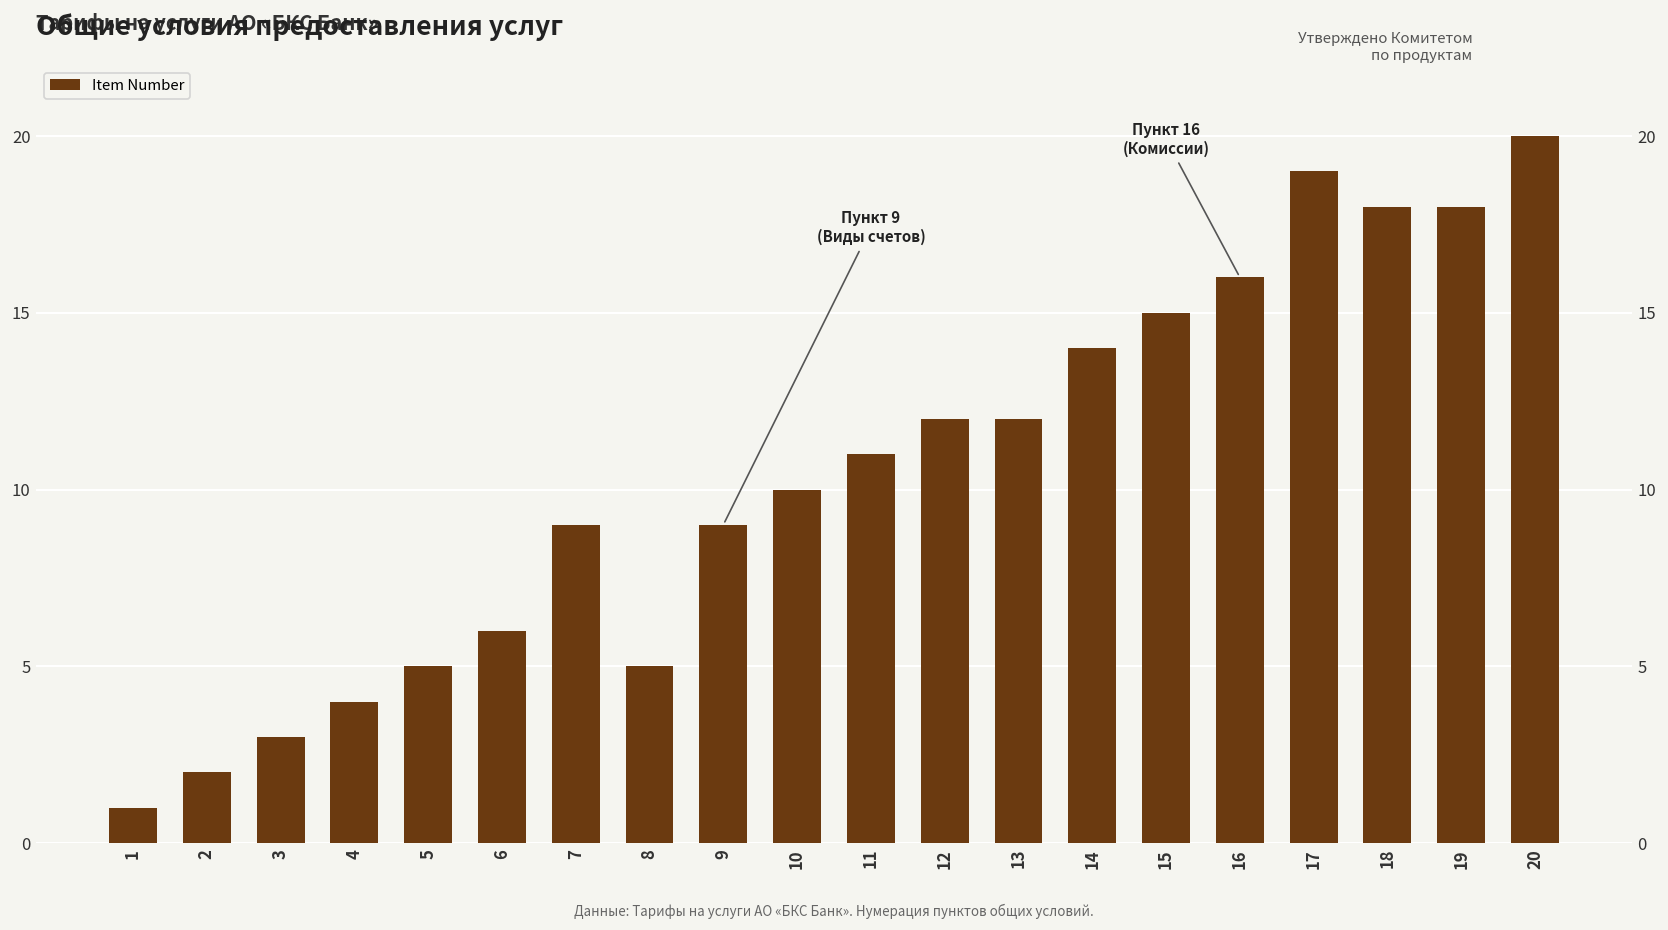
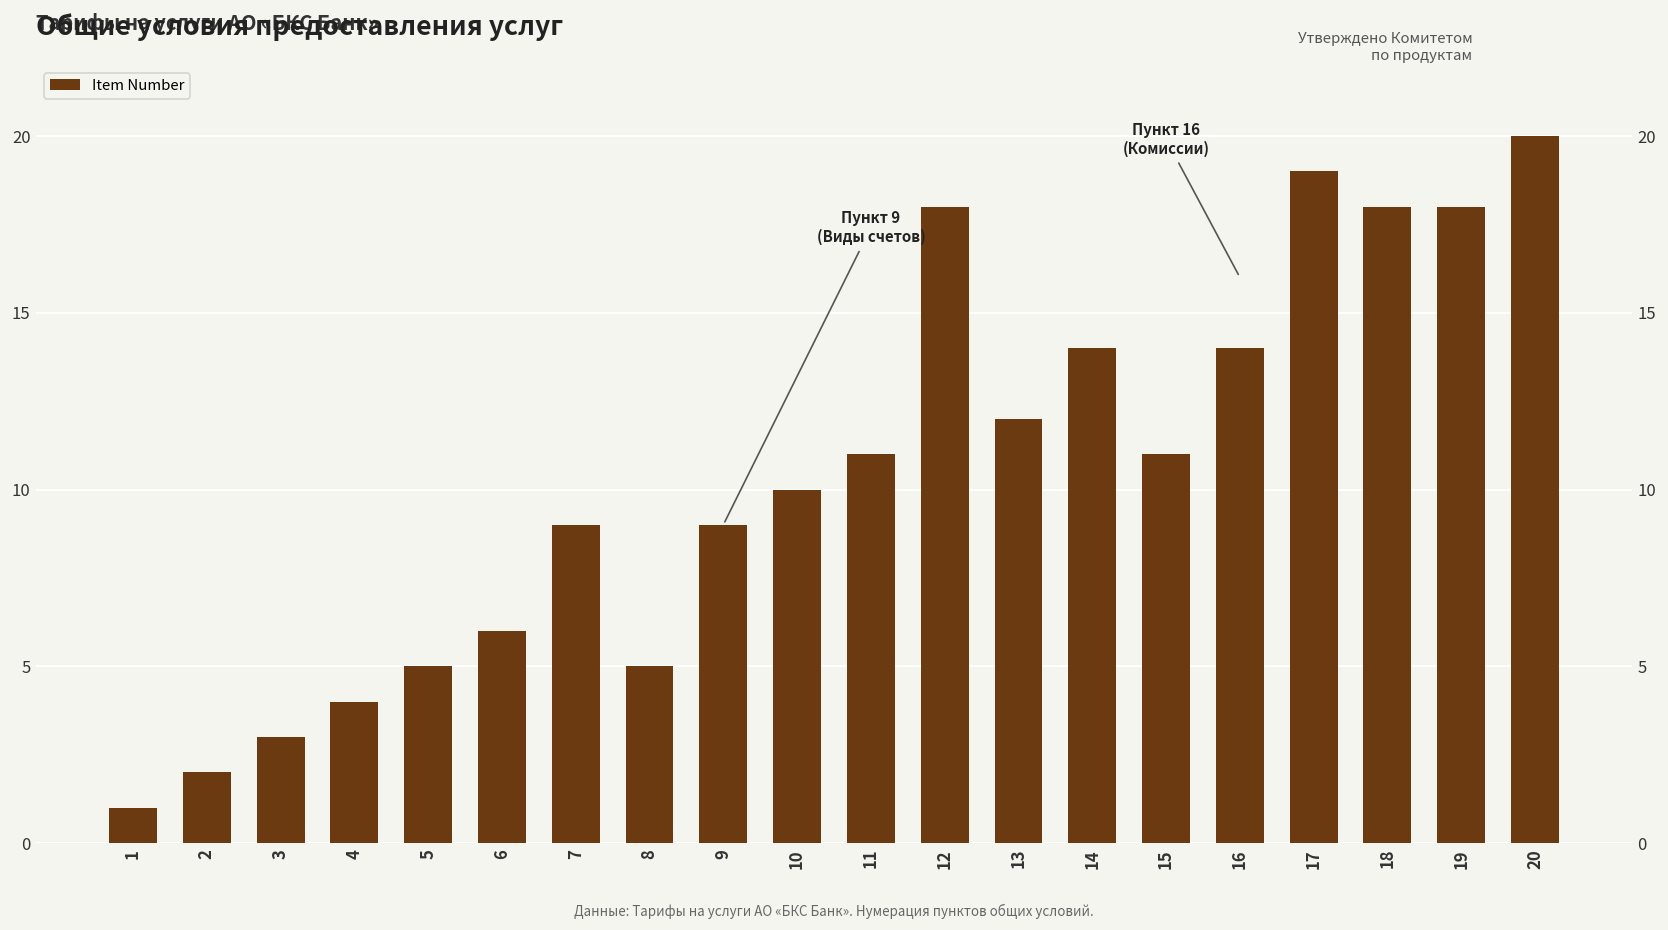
12: 12 -> 18
15: 15 -> 11
16: 16 -> 14
